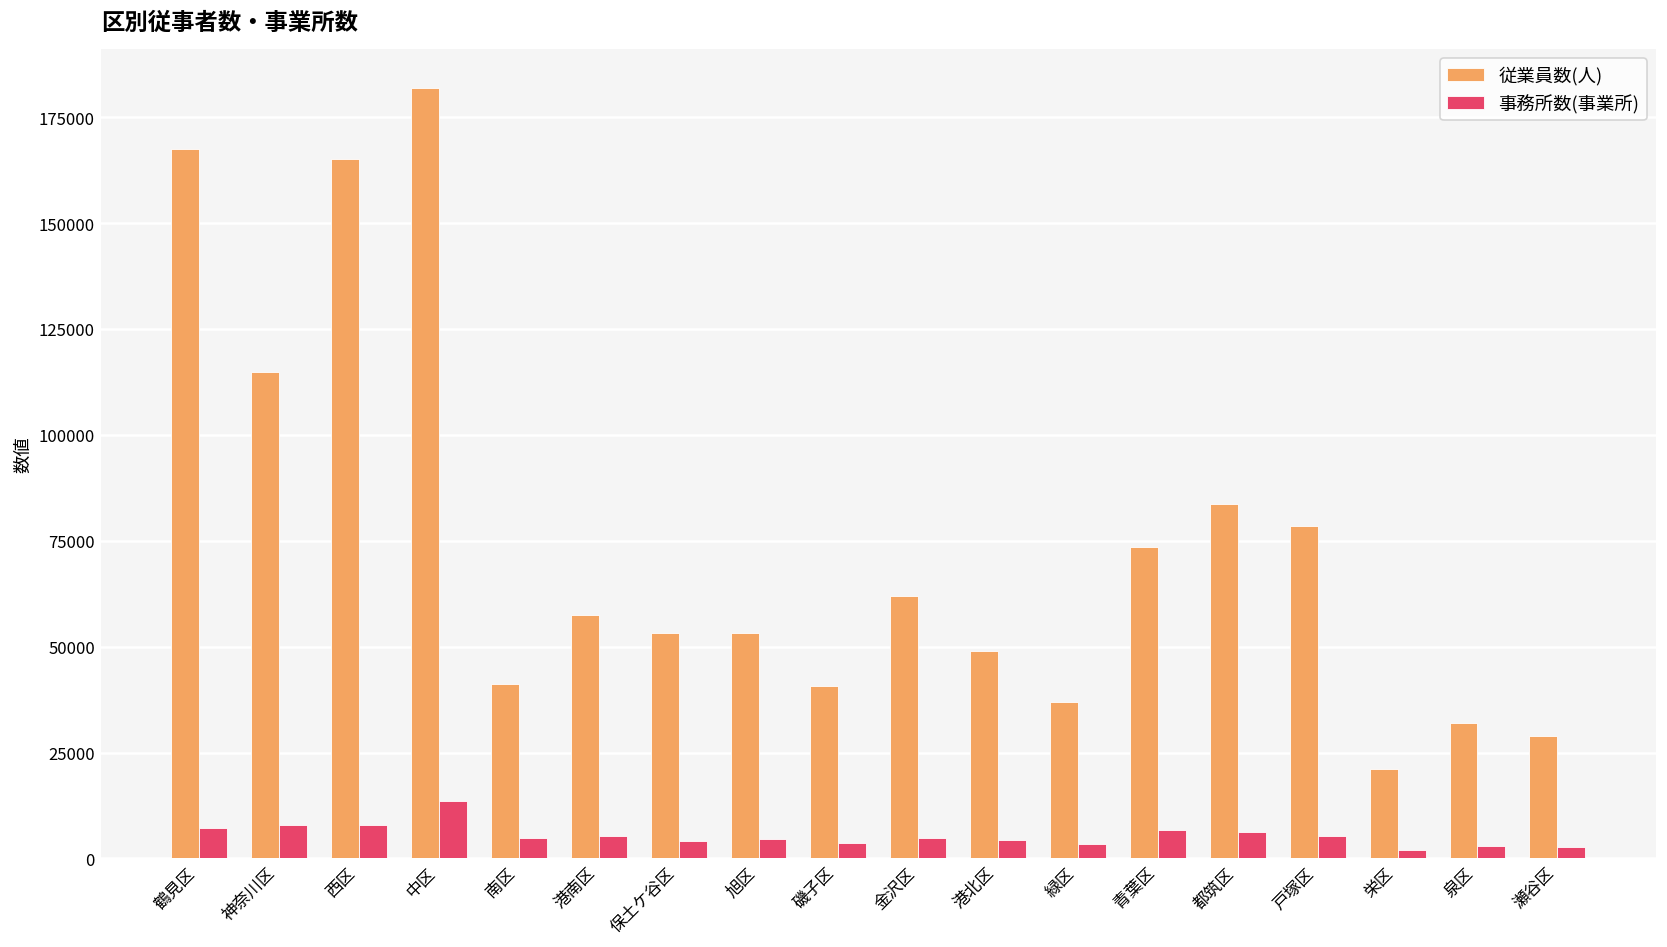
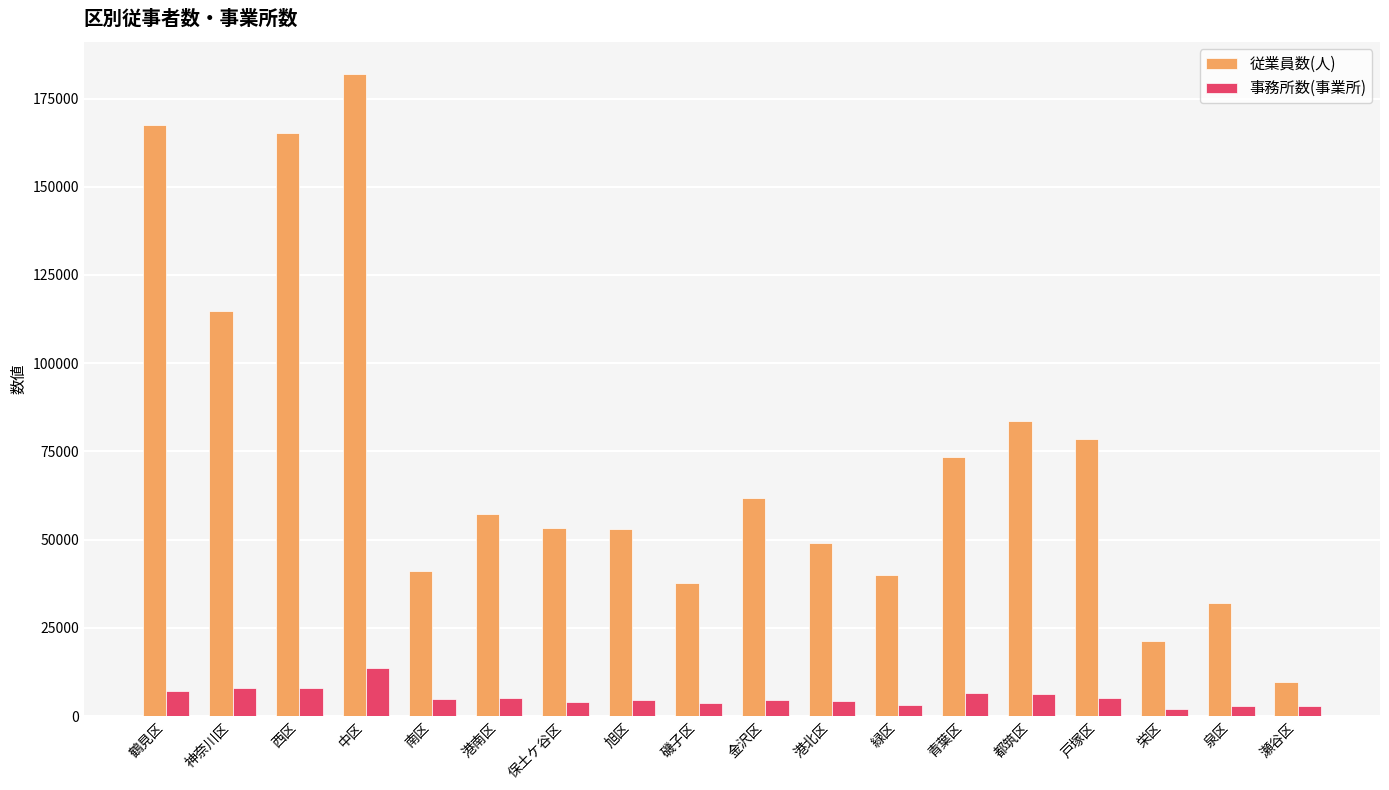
従業員数(人), 磯子区: 41000 -> 38000
従業員数(人), 緑区: 37000 -> 40000
従業員数(人), 瀬谷区: 29000 -> 10000
